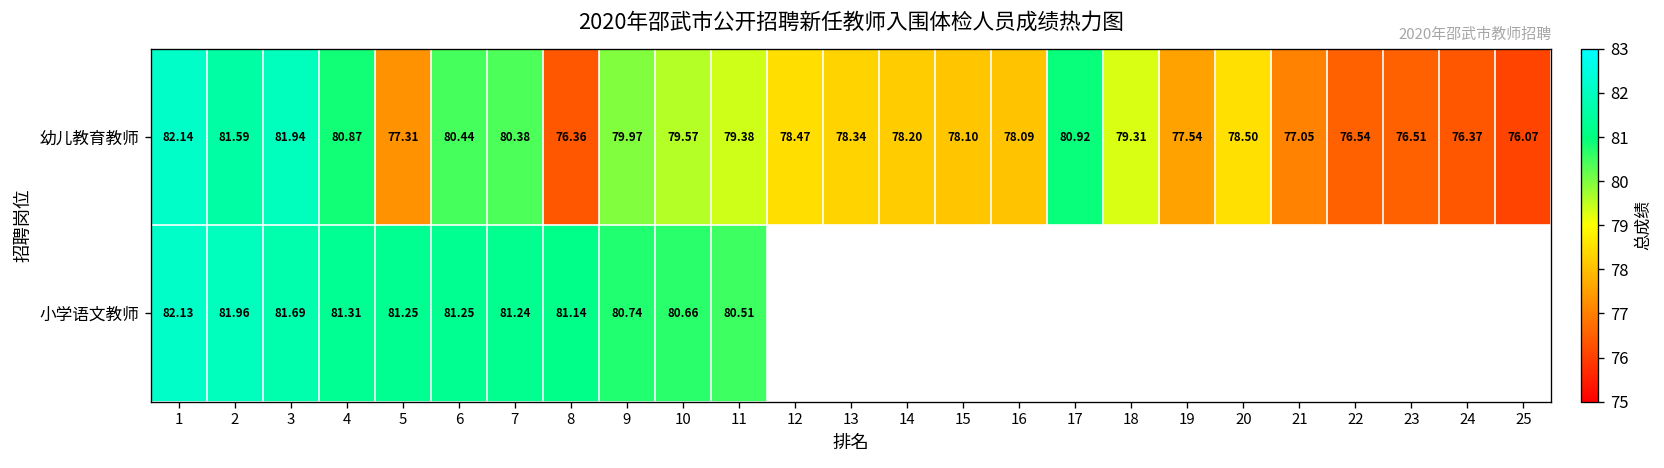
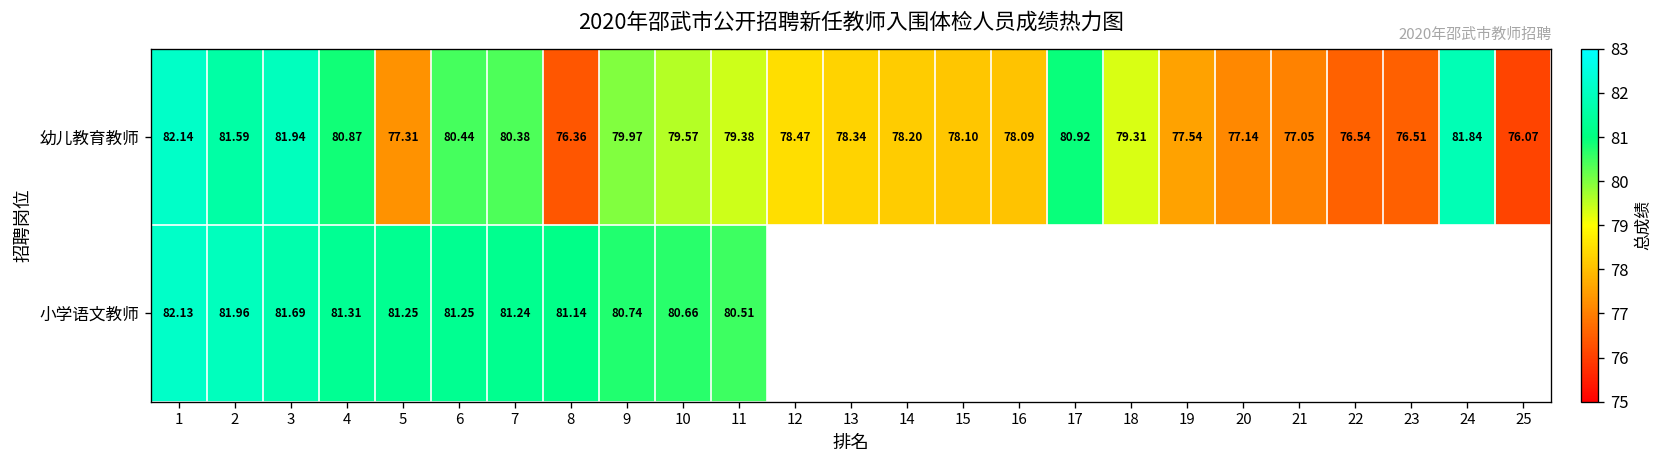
幼儿教育教师, 20: 78.50 -> 77.14
幼儿教育教师, 24: 76.37 -> 81.84
